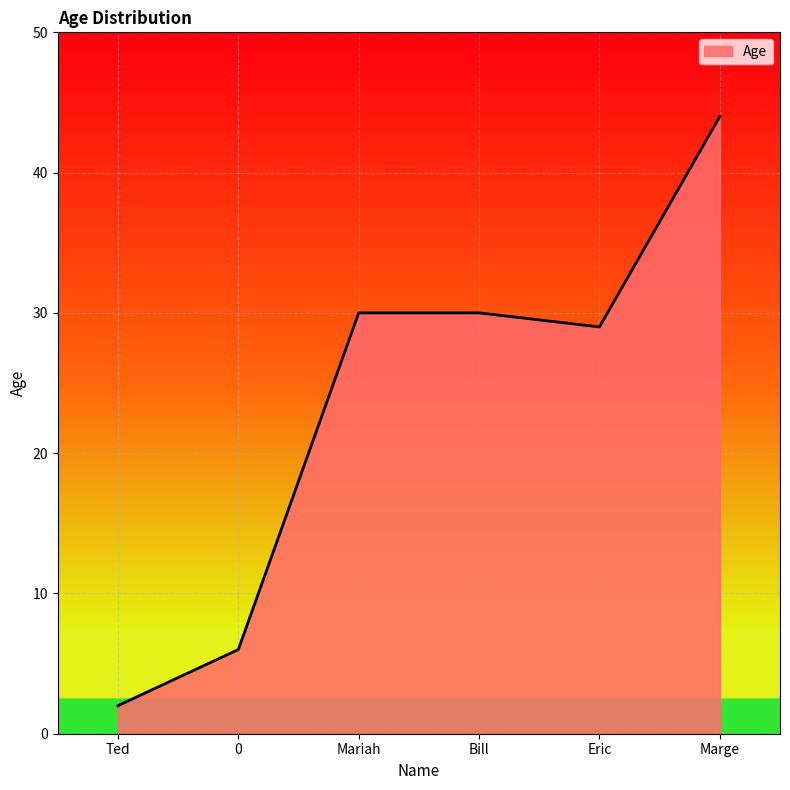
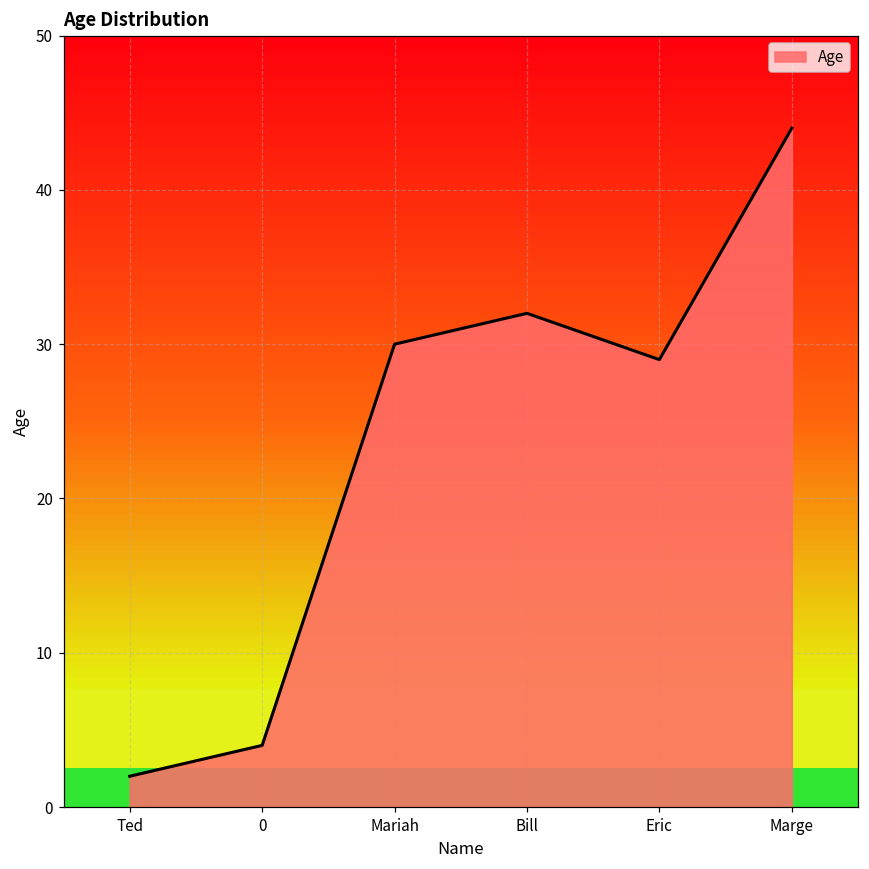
0: 6 -> 4
Bill: 30 -> 32
